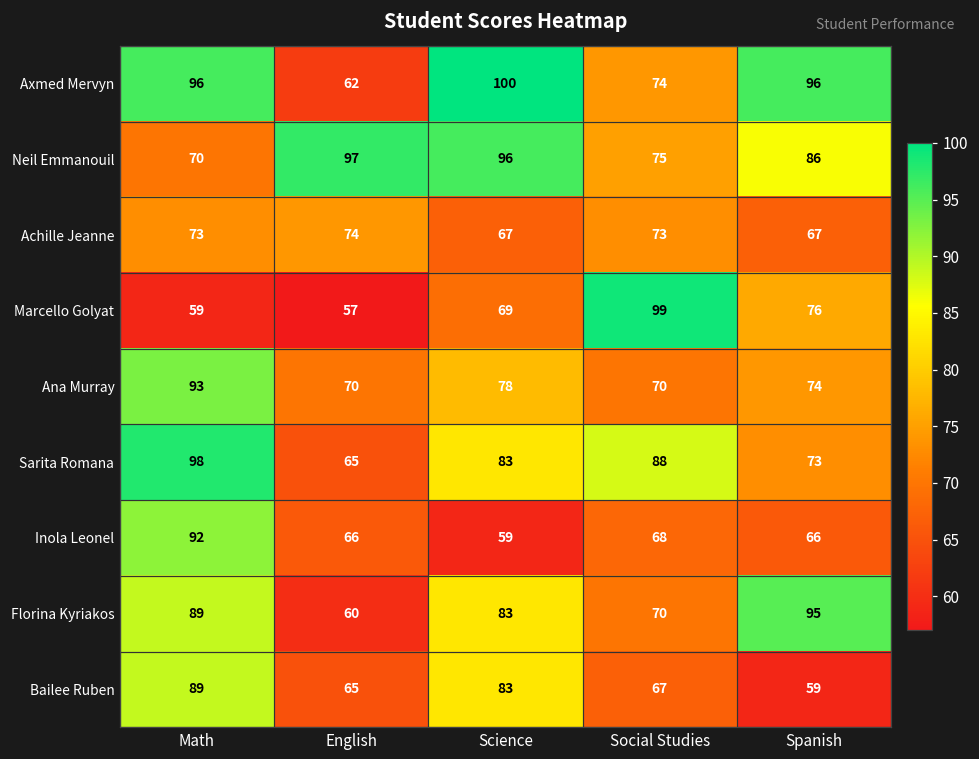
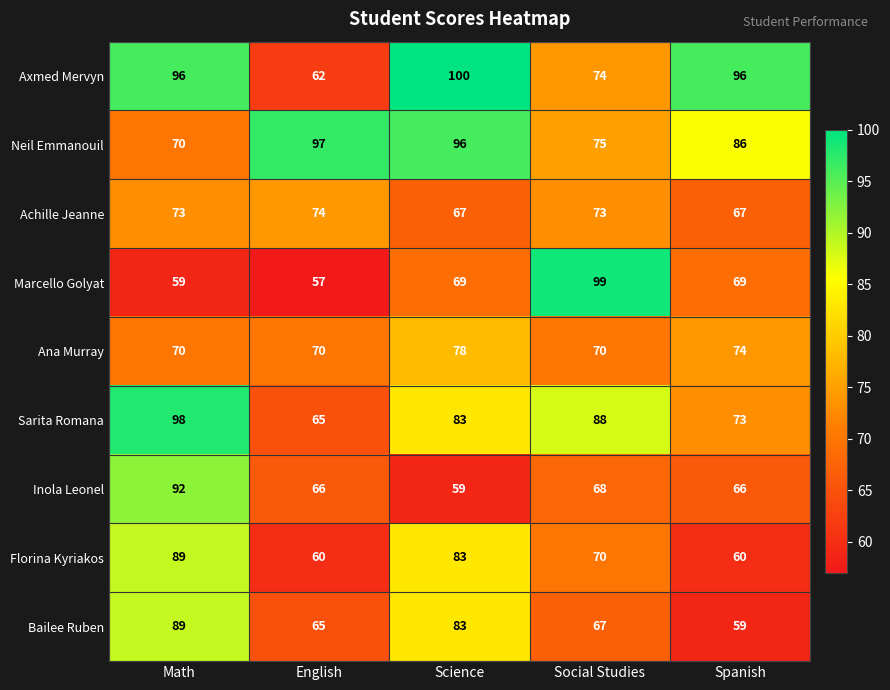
Marcello Golyat, Spanish: 76 -> 69
Ana Murray, Math: 93 -> 70
Florina Kyriakos, Spanish: 95 -> 60
